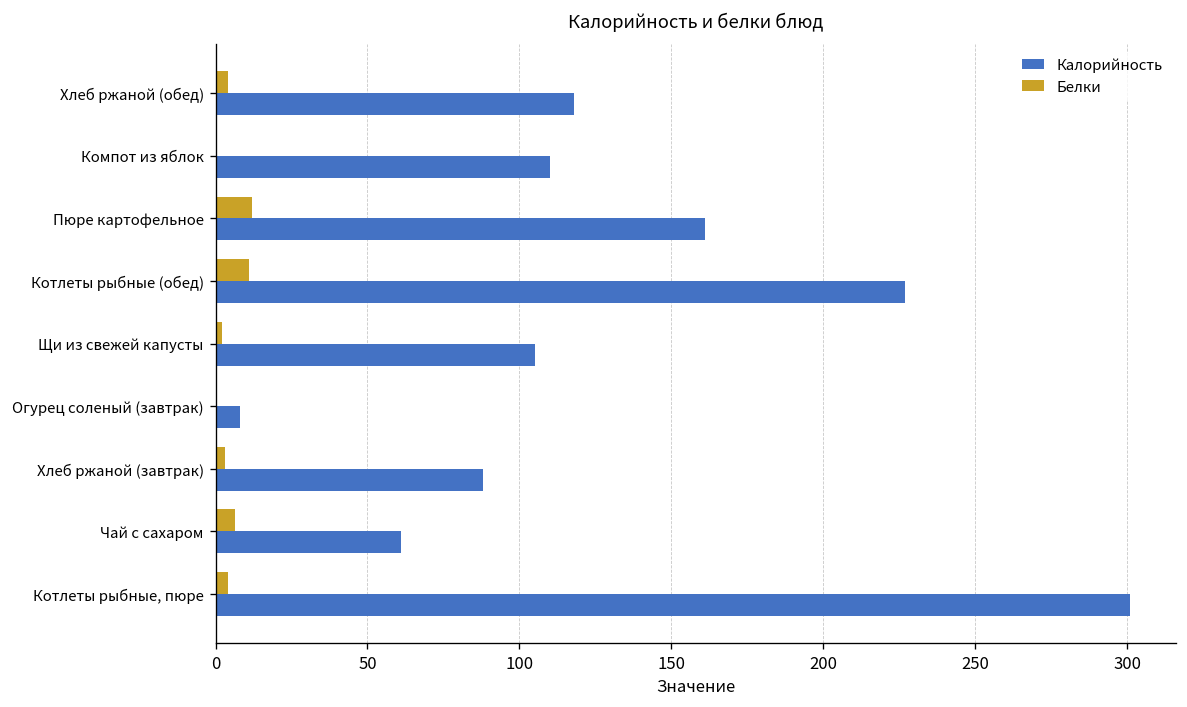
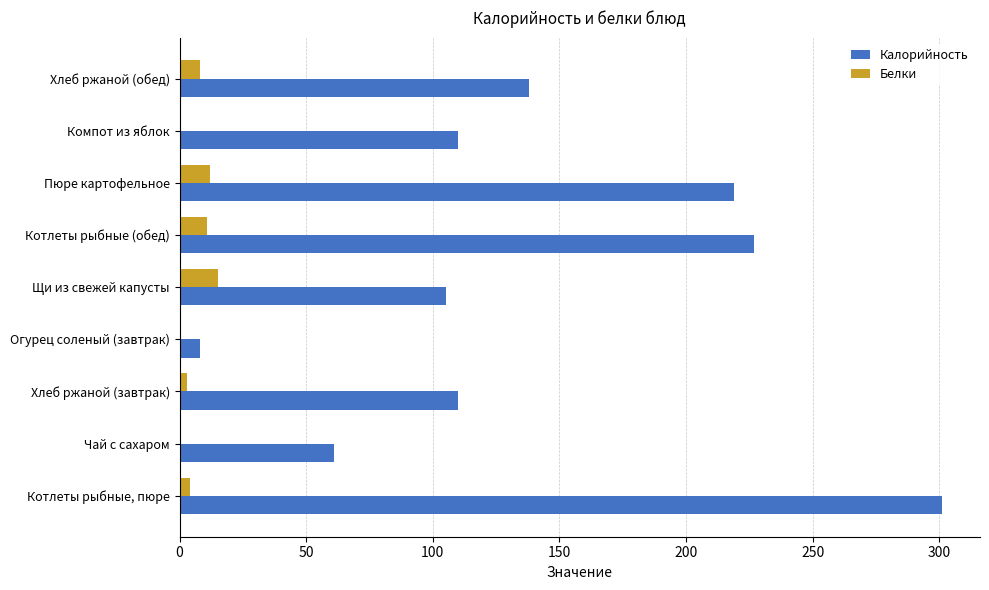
Белки, Хлеб ржаной (обед): 4 -> 8
Калорийность, Хлеб ржаной (обед): 118 -> 138
Калорийность, Пюре картофельное: 161 -> 219
Белки, Щи из свежей капусты: 2 -> 15
Калорийность, Хлеб ржаной (завтрак): 88 -> 110
Белки, Чай с сахаром: 6 -> 0
